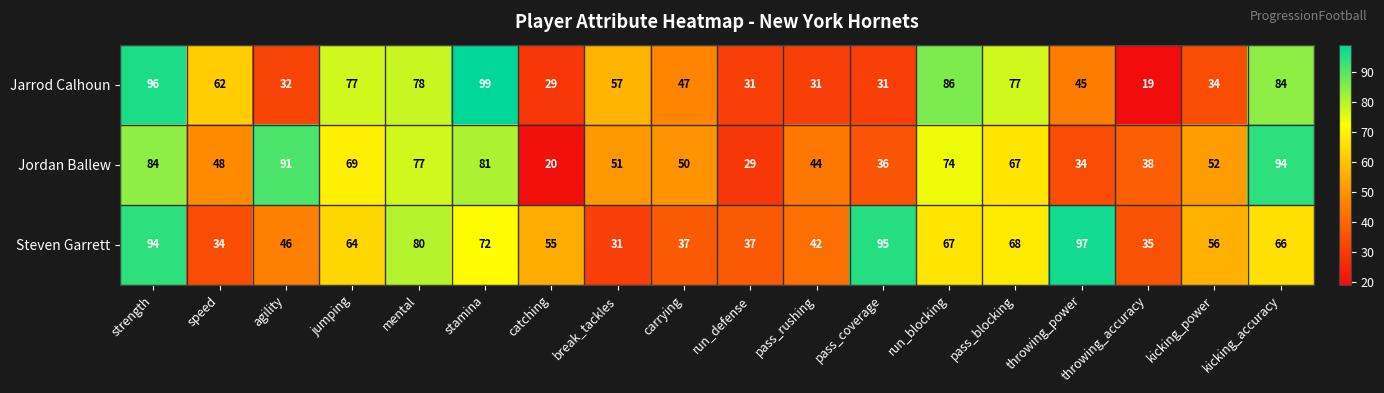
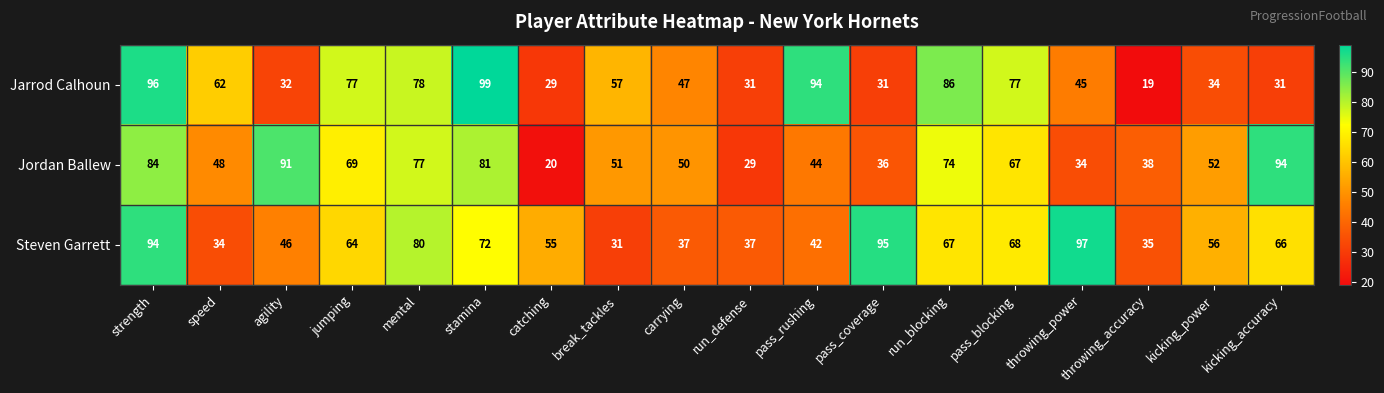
Jarrod Calhoun, pass_rushing: 31 -> 94
Jarrod Calhoun, kicking_accuracy: 84 -> 31
